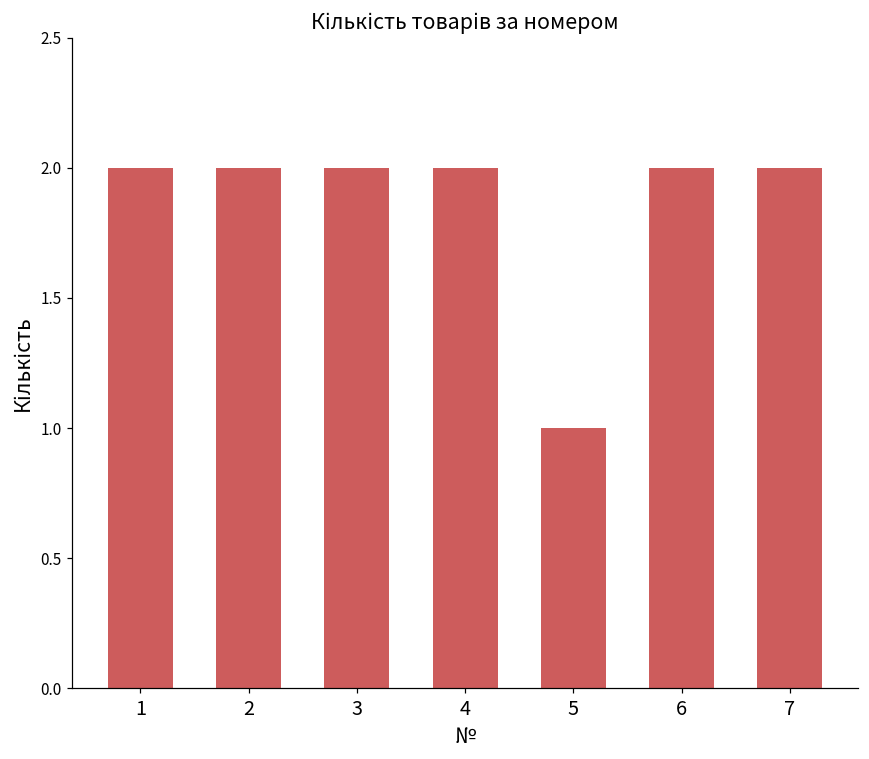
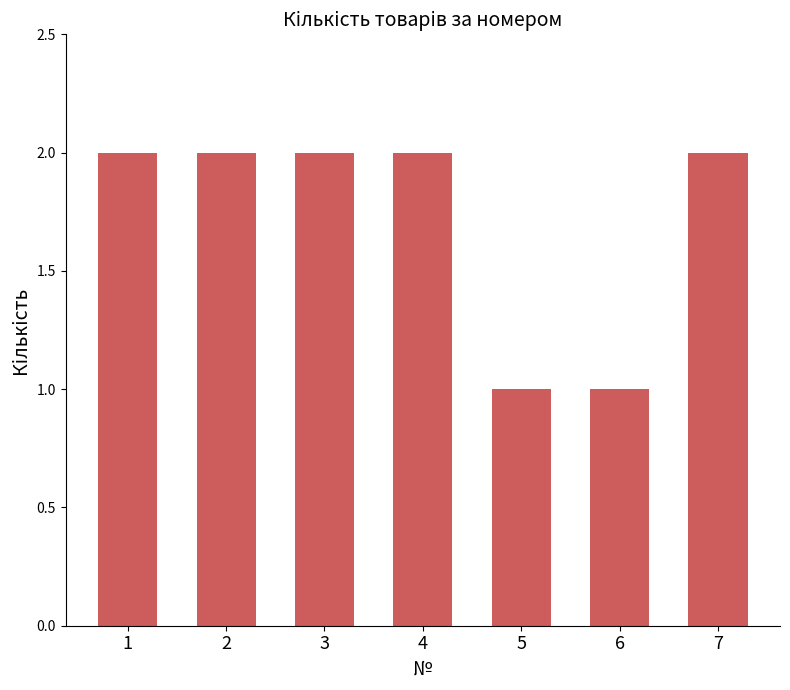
6: 2 -> 1
